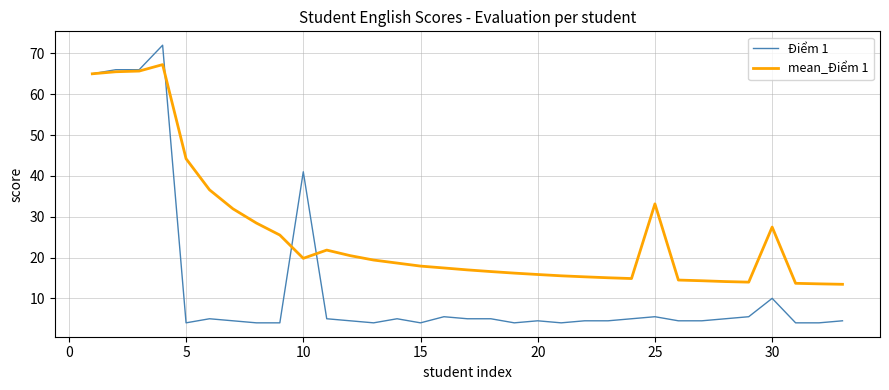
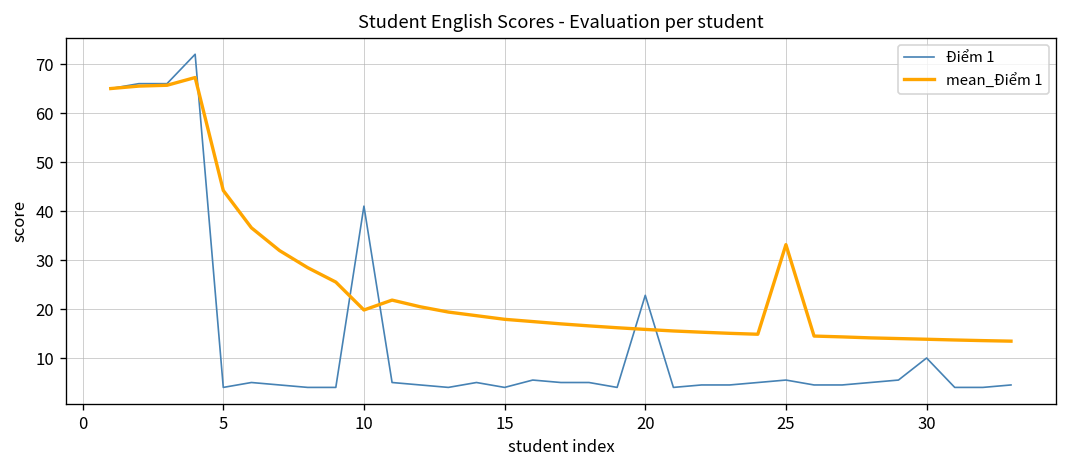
Điểm 1, 20: 5 -> 23
mean_Điểm 1, 30: 27 -> 14
